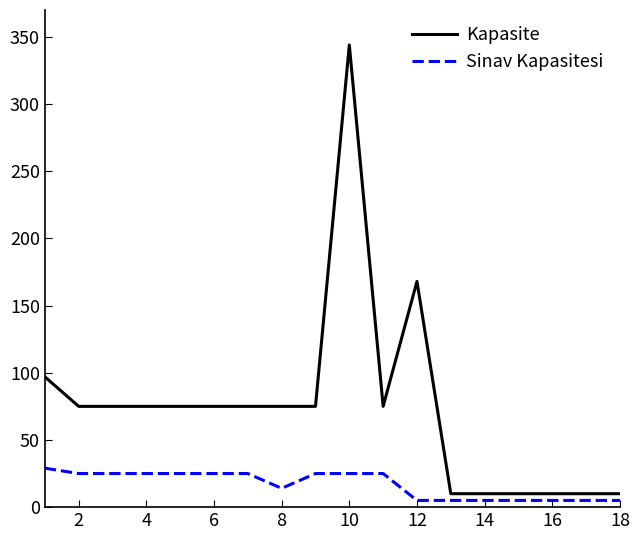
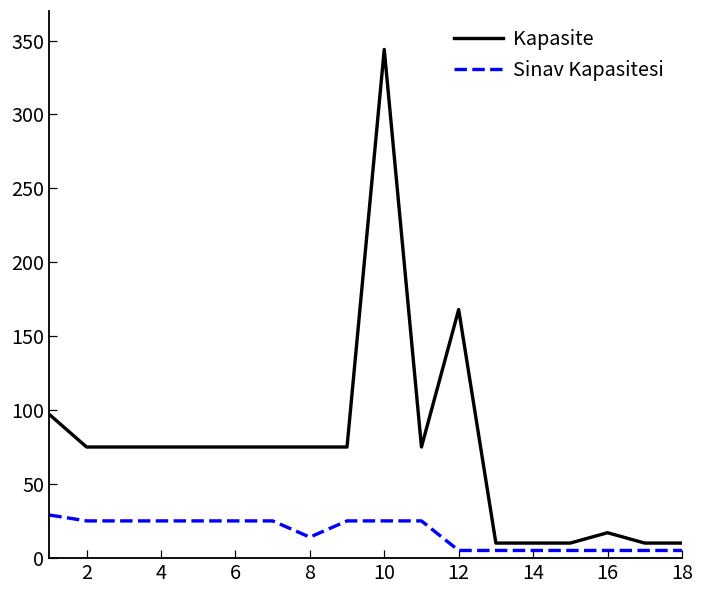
Kapasite, 16: 10 -> 17
